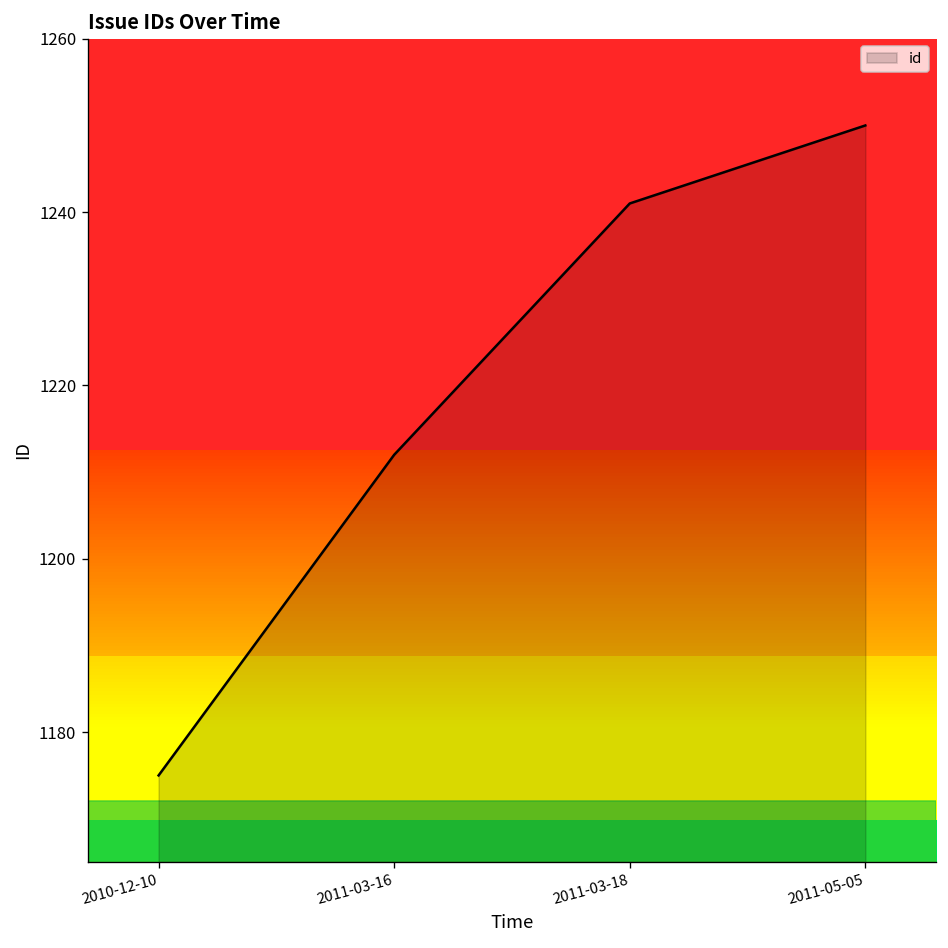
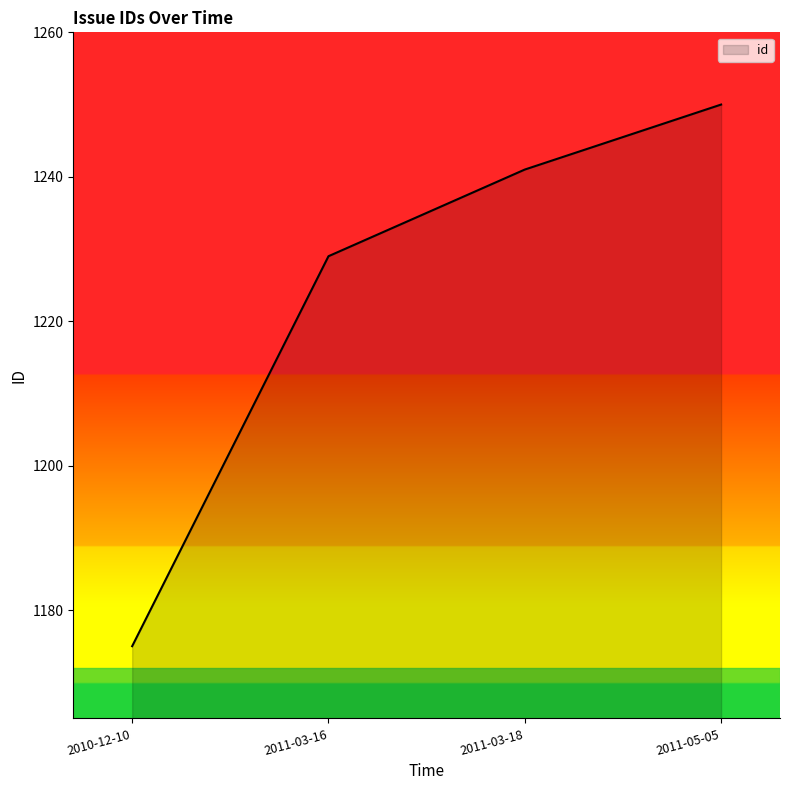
2011-03-16: 1212 -> 1229
